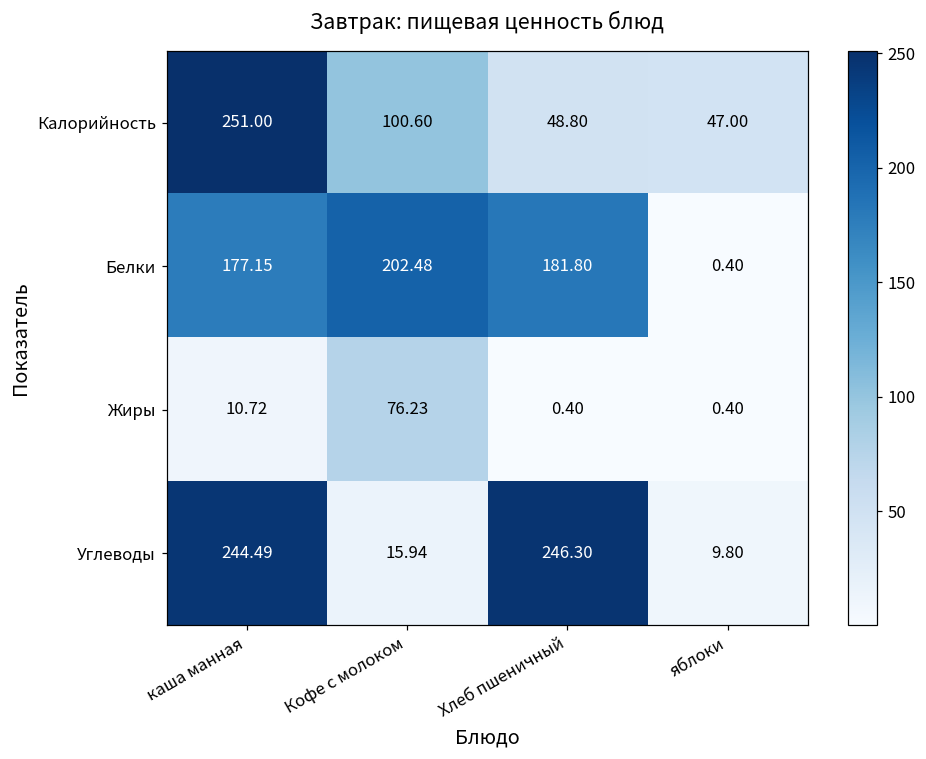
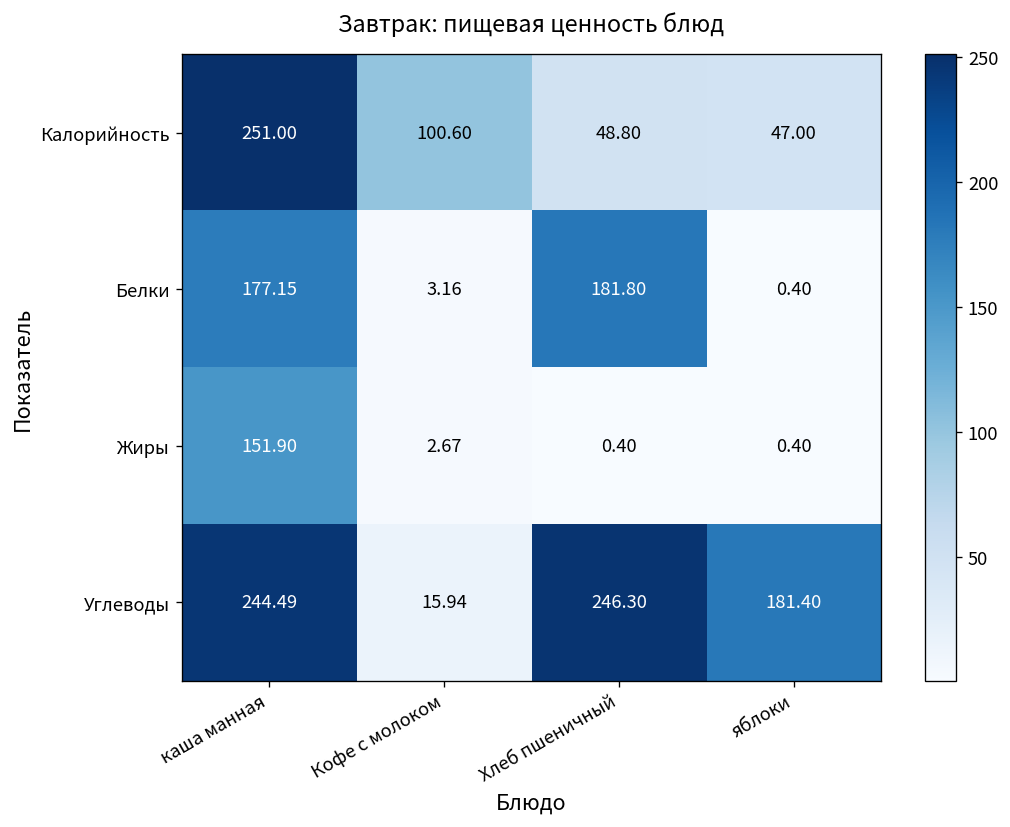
Белки, Кофе с молоком: 202.48 -> 3.16
Жиры, каша манная: 10.72 -> 151.90
Жиры, Кофе с молоком: 76.23 -> 2.67
Углеводы, яблоки: 9.80 -> 181.40
